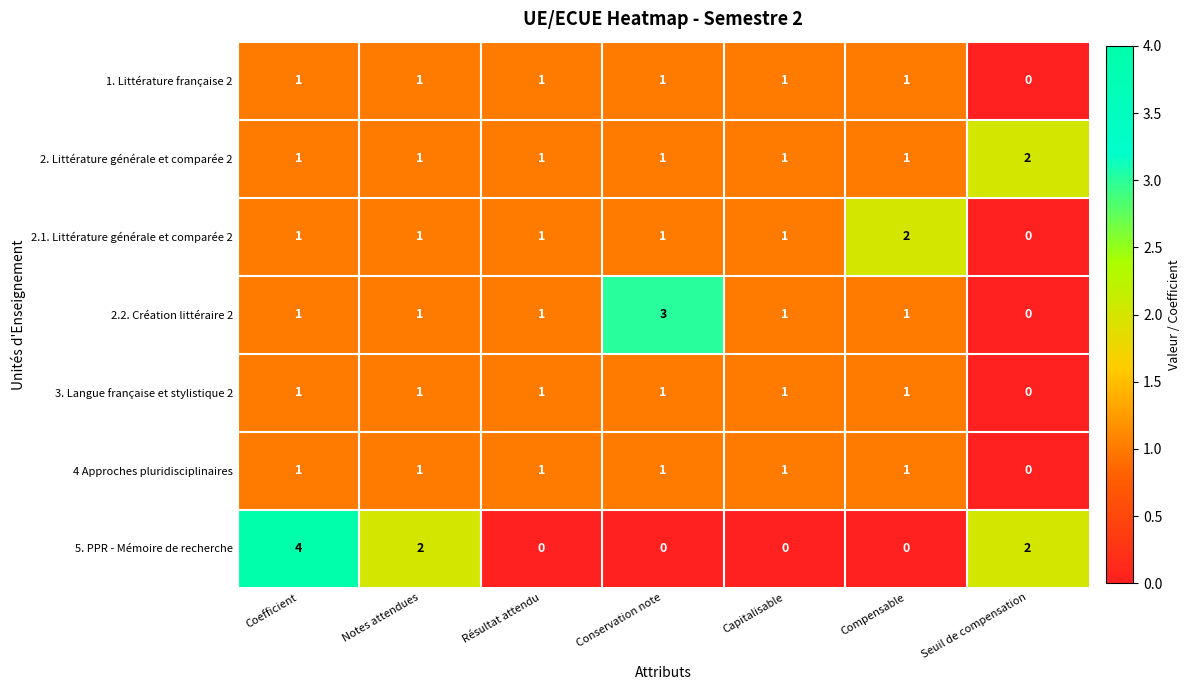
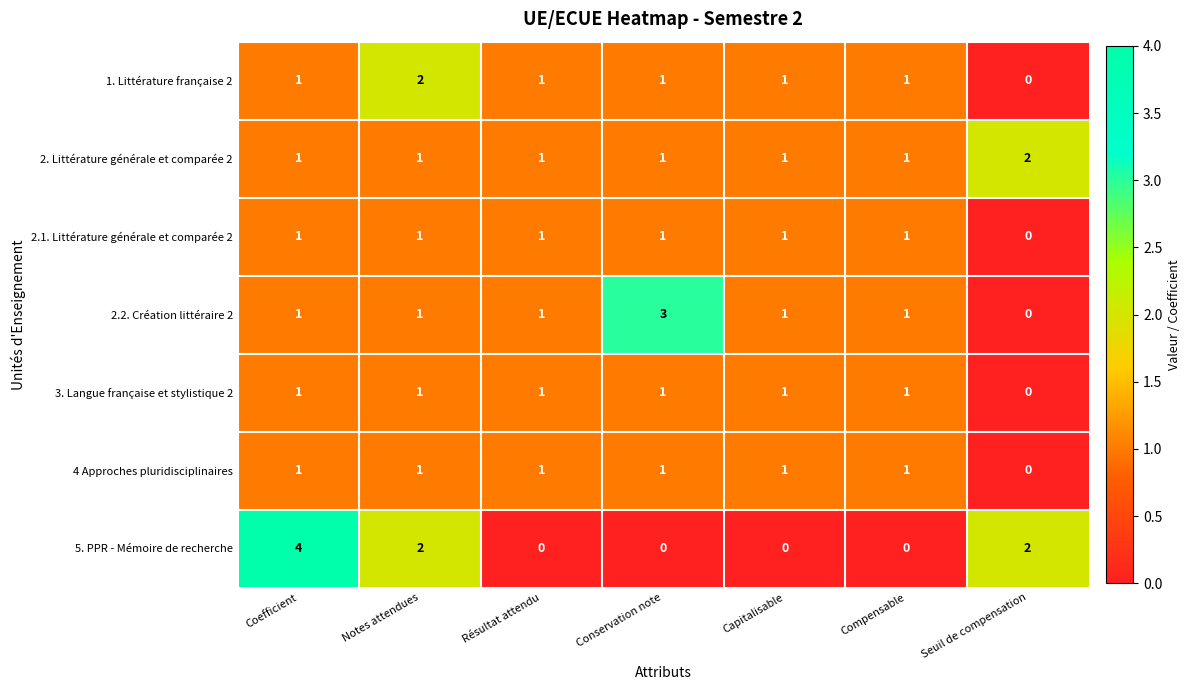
1. Littérature française 2, Notes attendues: 1 -> 2
2.1. Littérature générale et comparée 2, Compensable: 2 -> 1
